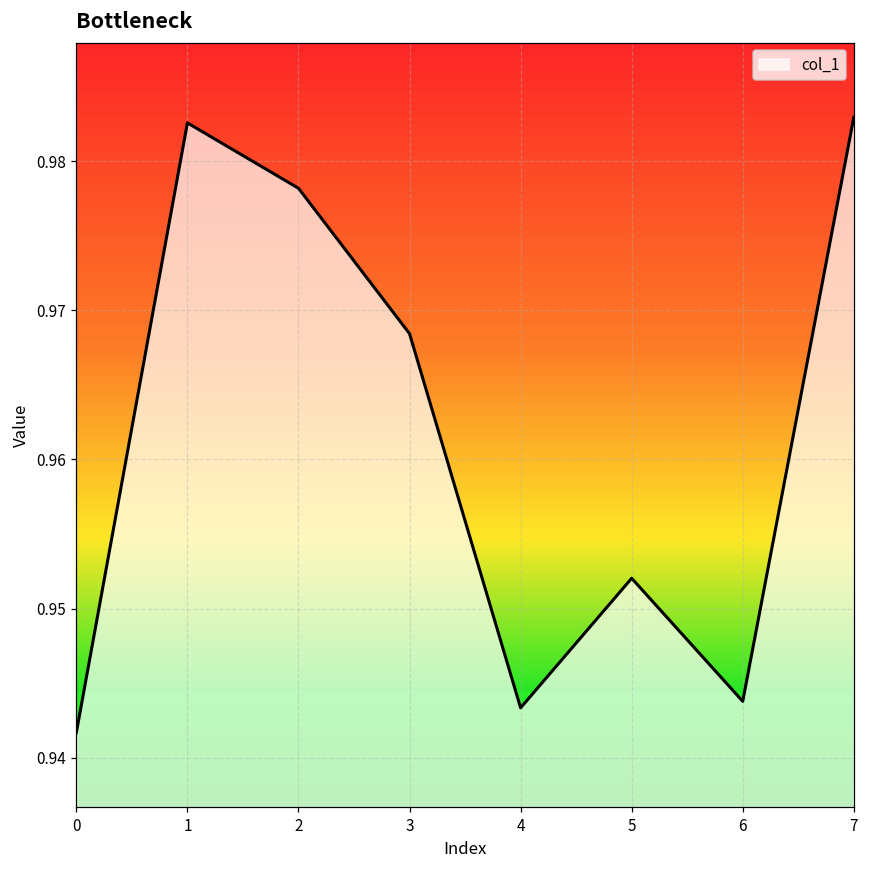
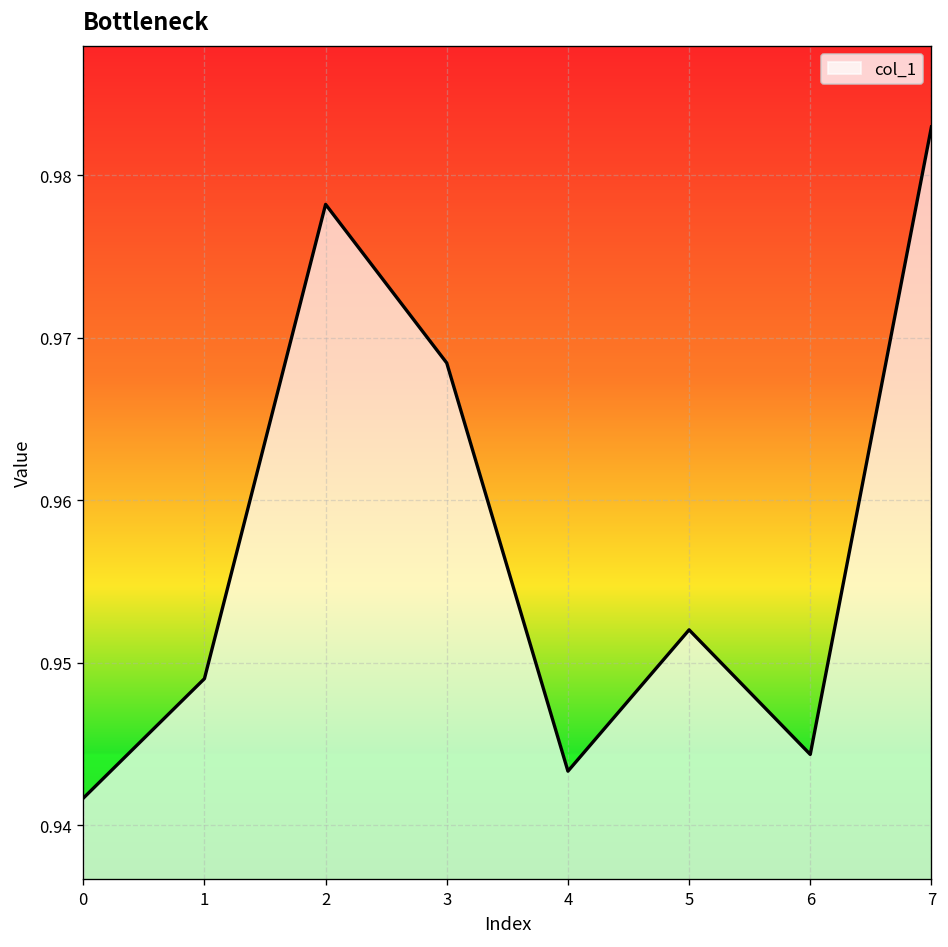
1: 0.9826 -> 0.9490
6: 0.9438 -> 0.9444
